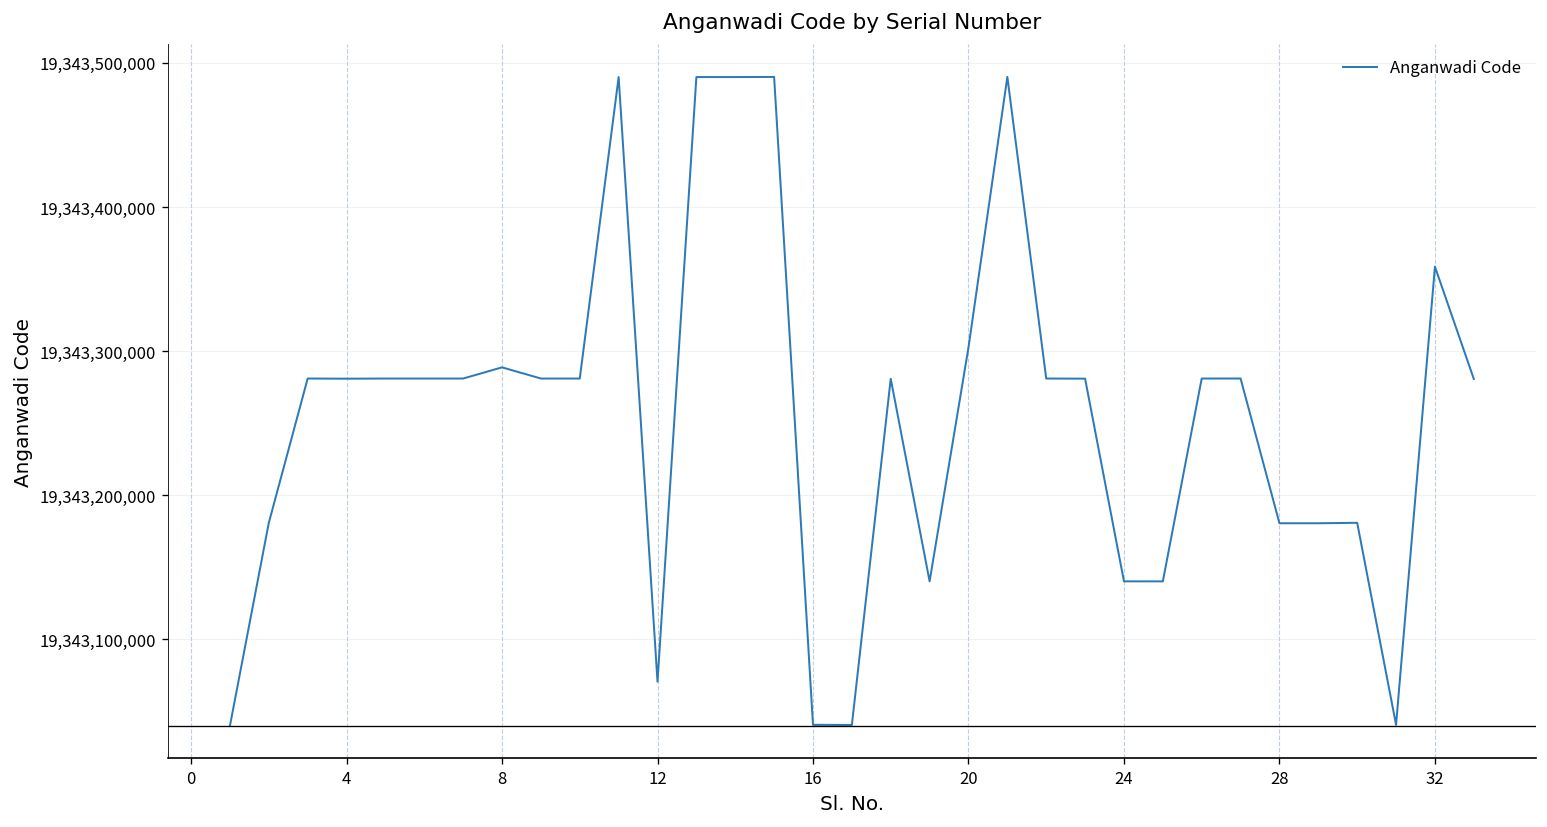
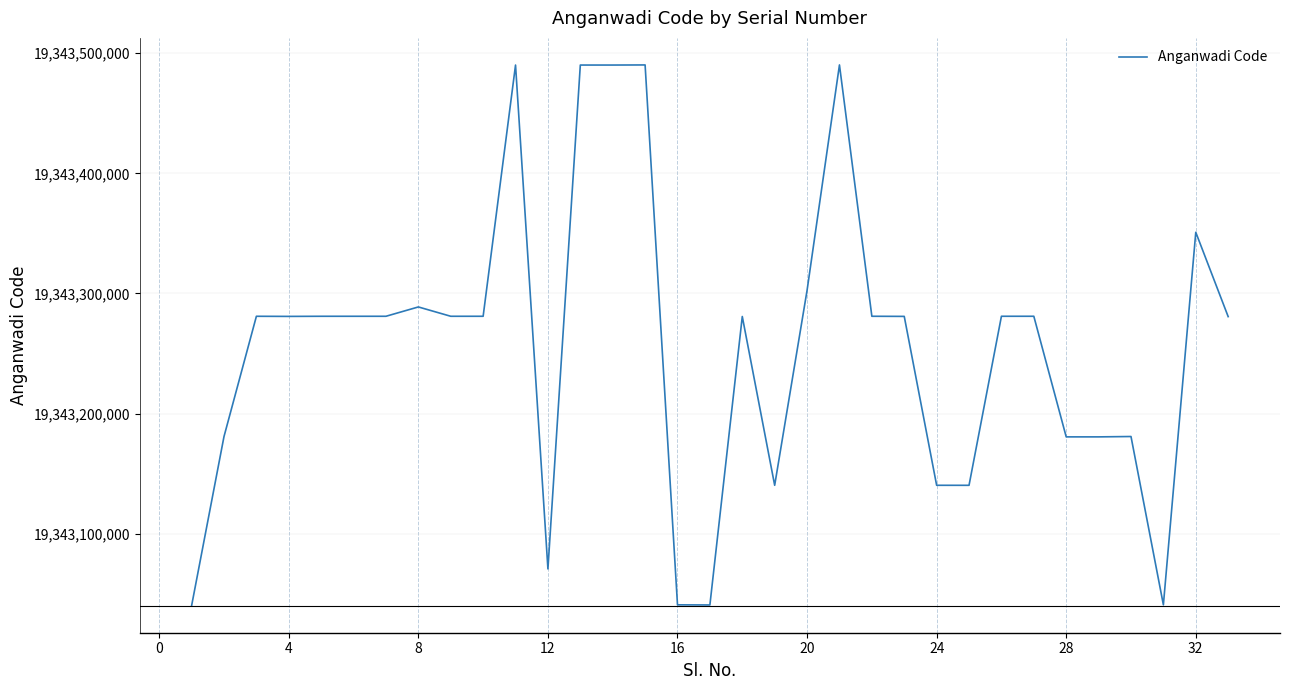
32: 19,343,359,000 -> 19,343,351,000
